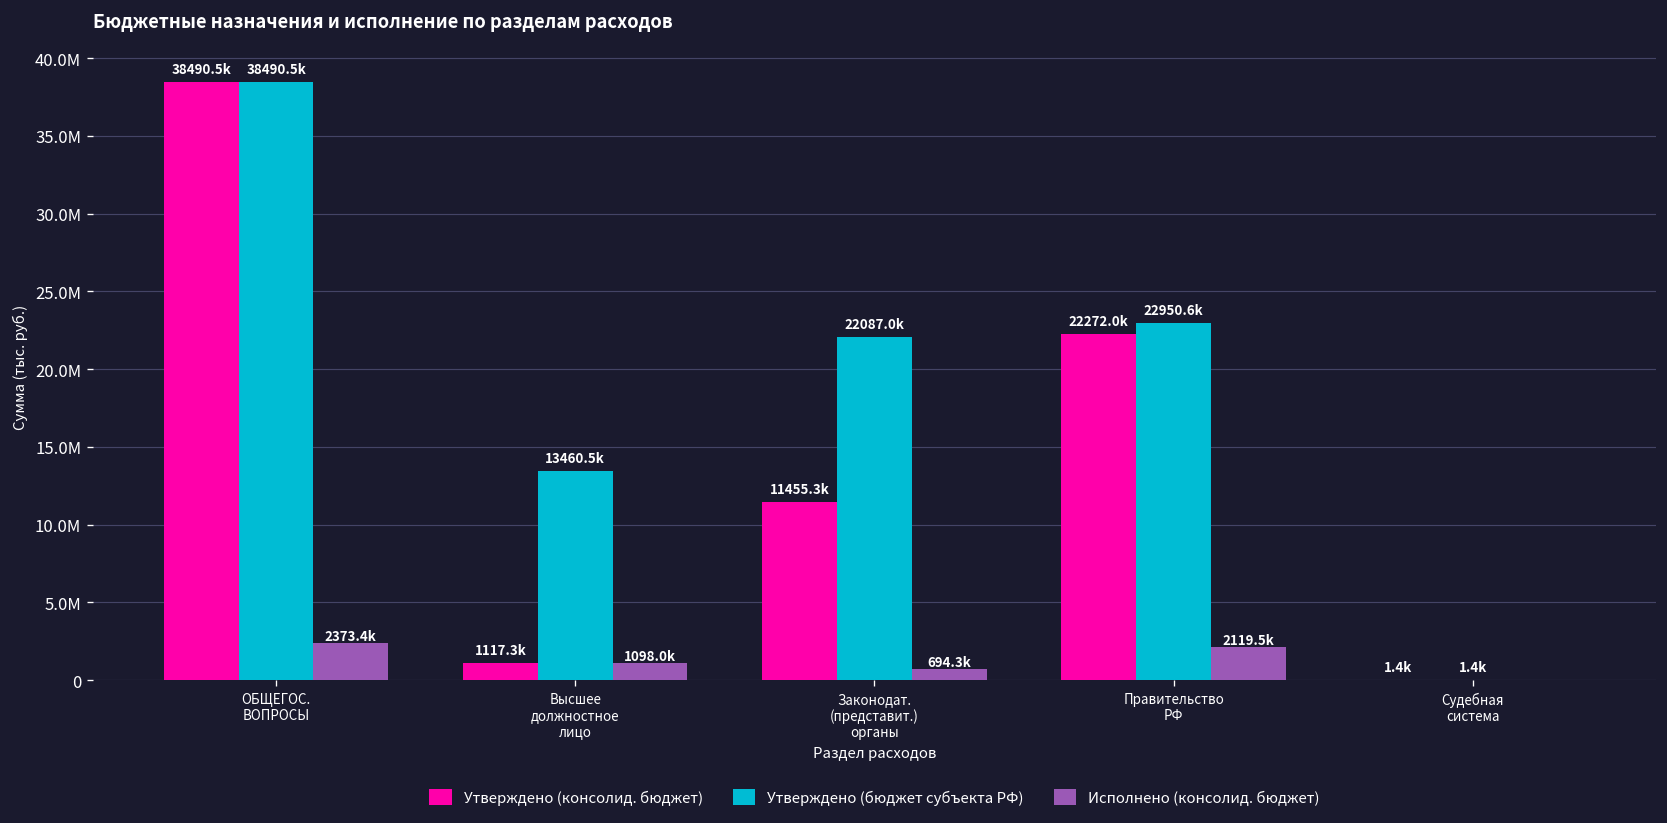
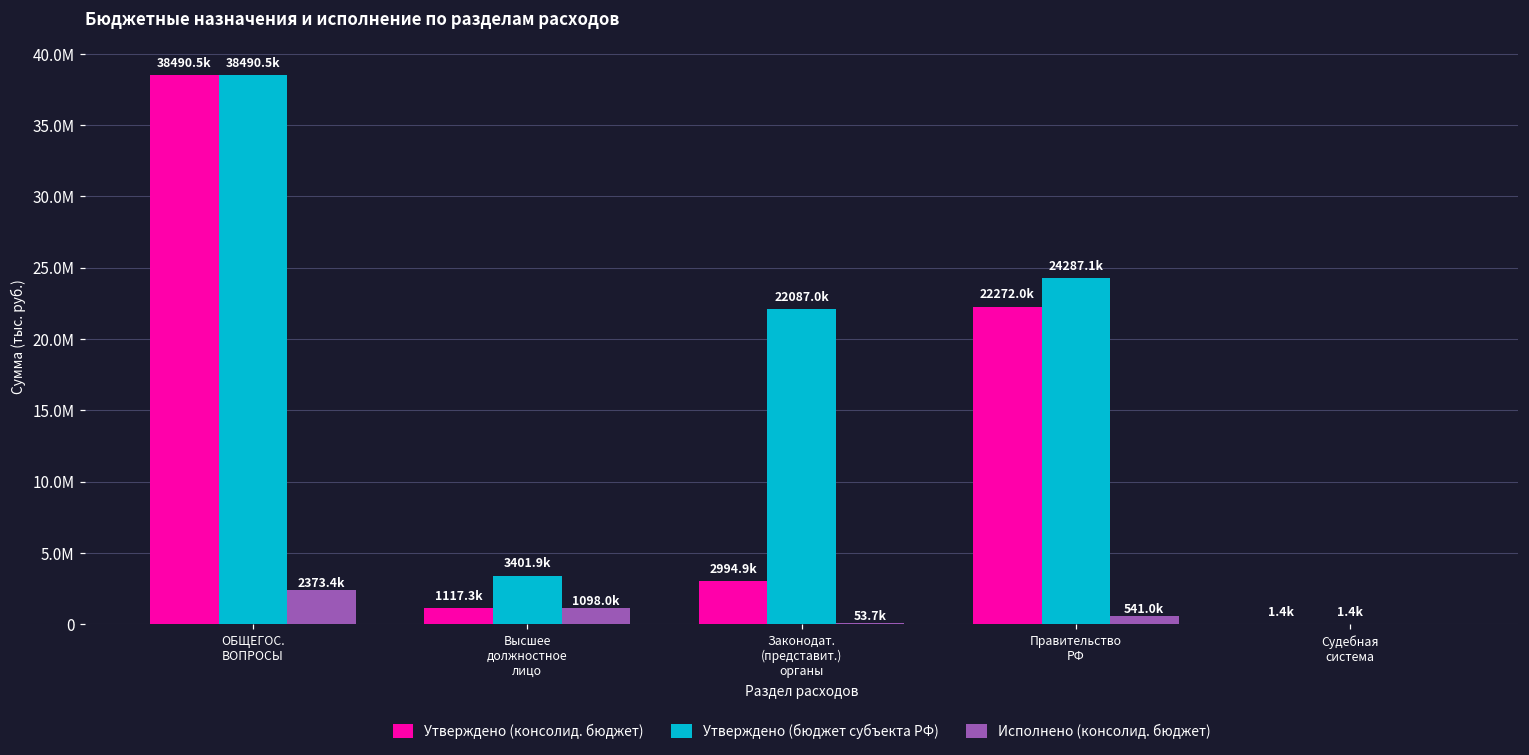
Утверждено (бюджет субъекта РФ), Высшее должностное лицо: 13460.5k -> 3401.9k
Утверждено (консолид. бюджет), Законодат. (представит.) органы: 11455.3k -> 2994.9k
Исполнено (консолид. бюджет), Законодат. (представит.) органы: 694.3k -> 53.7k
Утверждено (бюджет субъекта РФ), Правительство РФ: 22950.6k -> 24287.1k
Исполнено (консолид. бюджет), Правительство РФ: 2119.5k -> 541.0k
